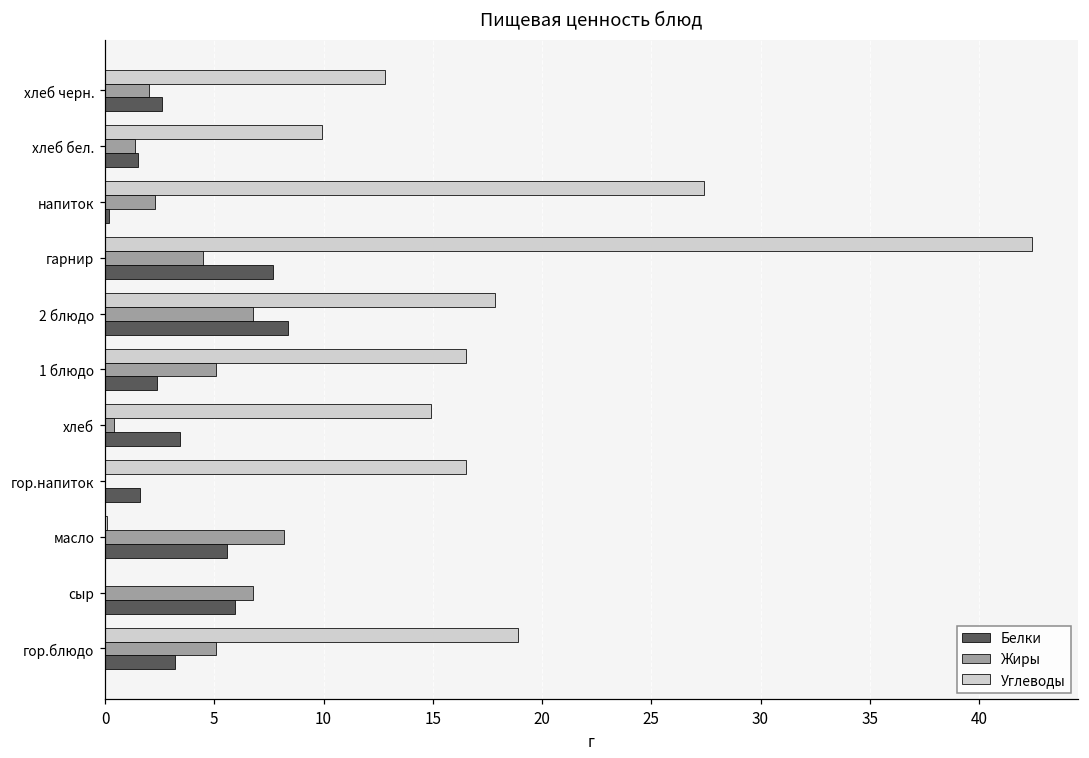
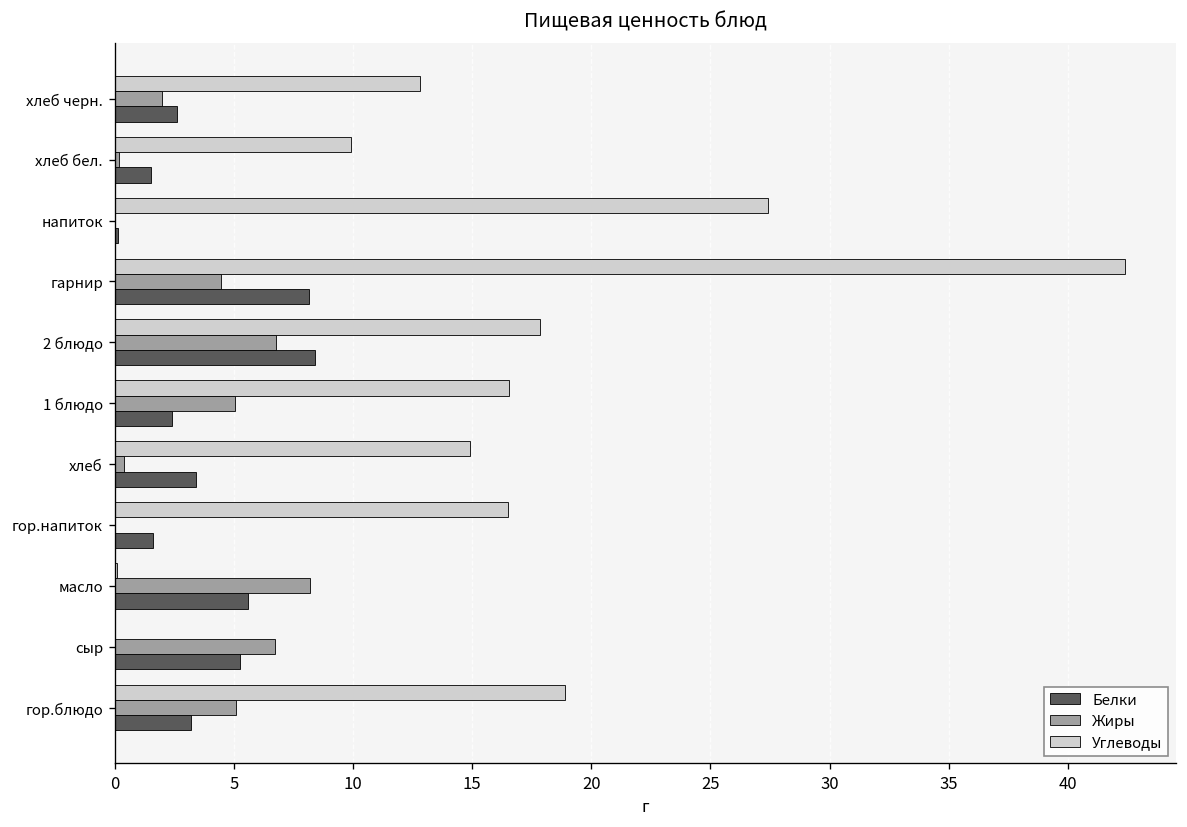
Жиры, хлеб бел.: 1.4 -> 0.2
Жиры, напиток: 2.3 -> 0.0
Белки, гарнир: 7.7 -> 8.2
Белки, сыр: 6.0 -> 5.3
